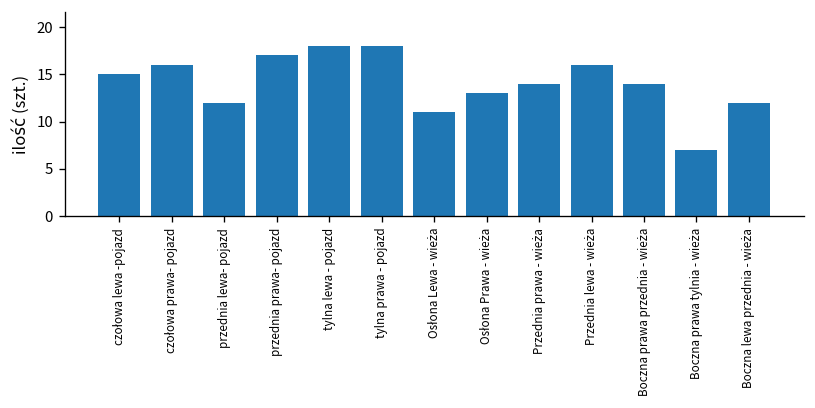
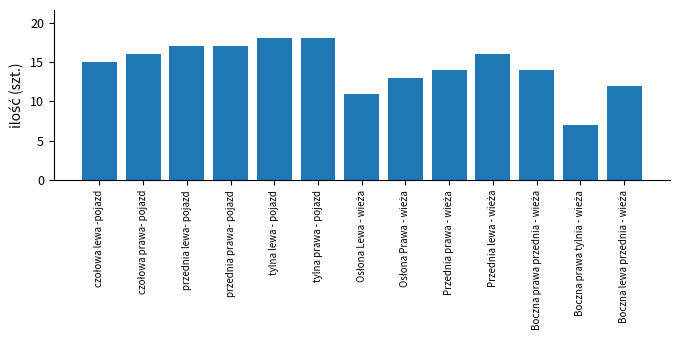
przednia lewa- pojazd: 12 -> 17
